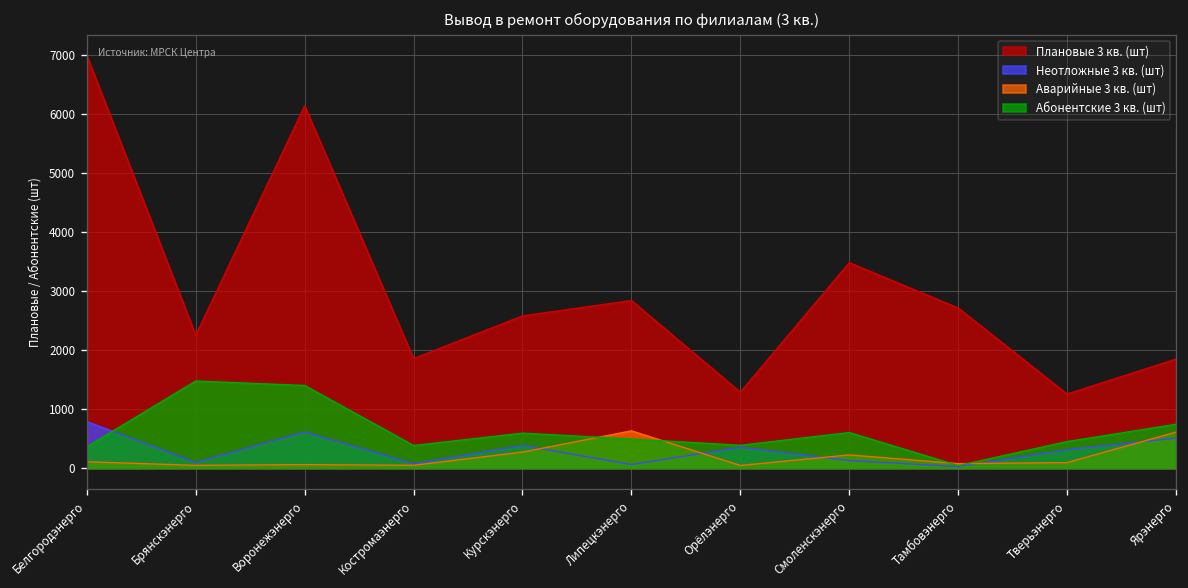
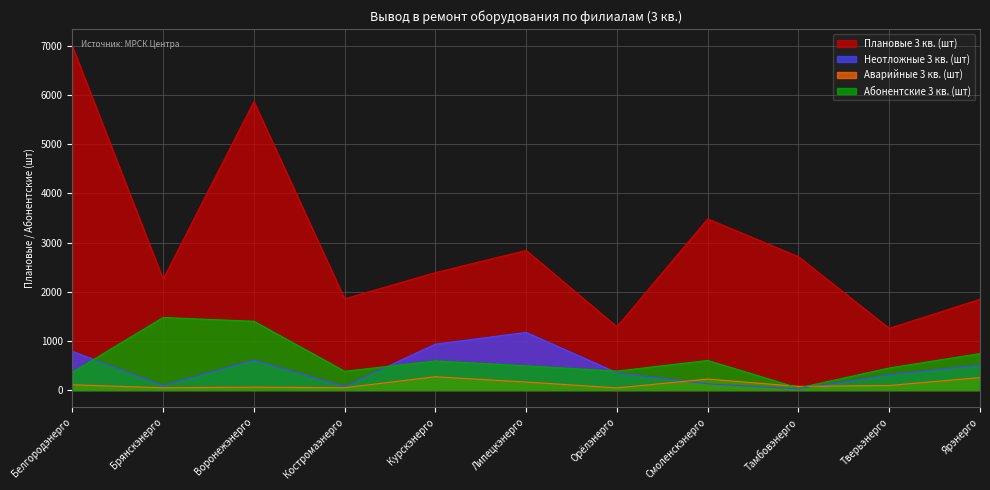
Плановые 3 кв. (шт), Воронежэнерго: 6100 -> 5900
Плановые 3 кв. (шт), Курскэнерго: 2600 -> 2400
Неотложные 3 кв. (шт), Курскэнерго: 400 -> 900
Неотложные 3 кв. (шт), Липецкэнерго: 100 -> 1200
Аварийные 3 кв. (шт), Липецкэнерго: 600 -> 200
Аварийные 3 кв. (шт), Ярэнерго: 600 -> 300
